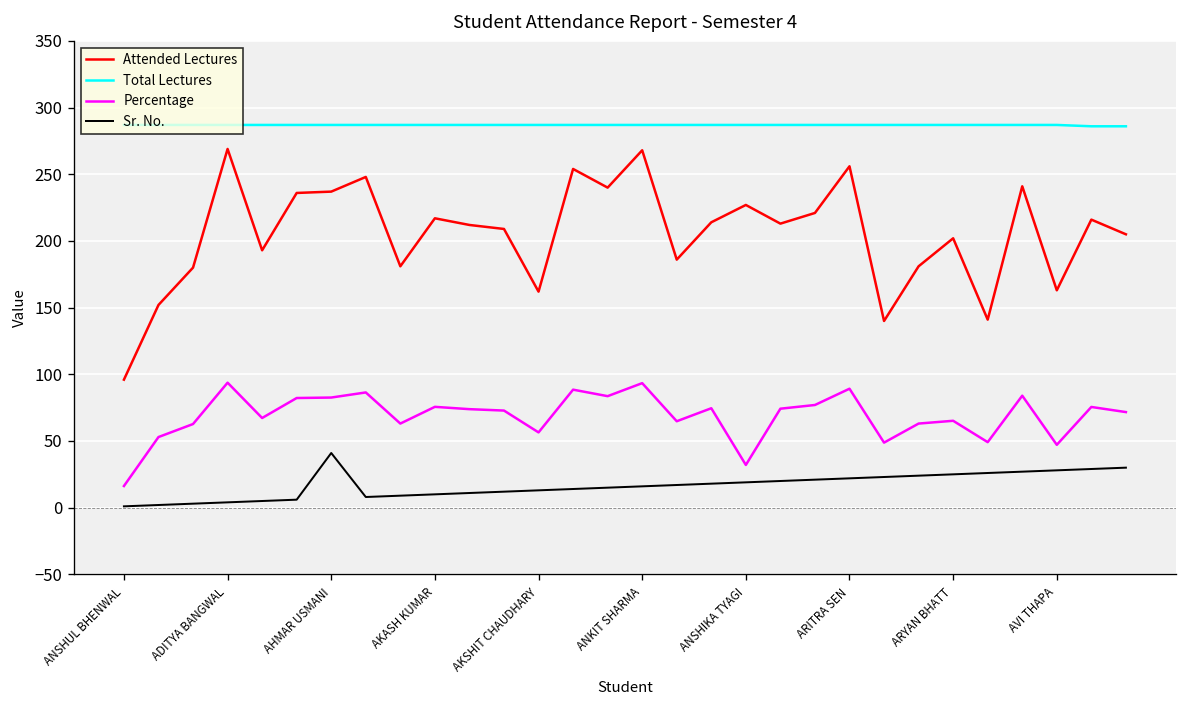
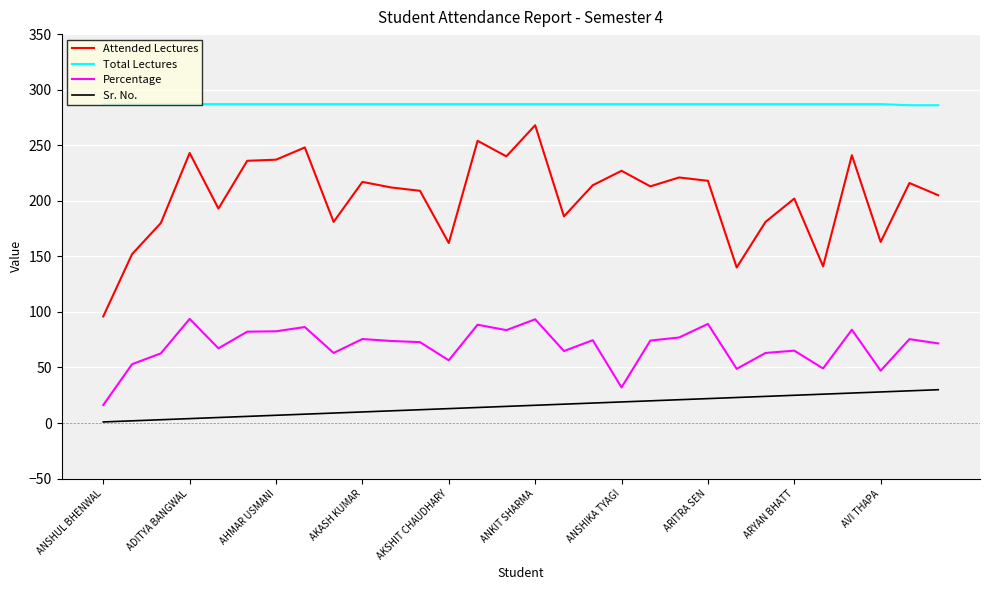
Attended Lectures, ADITYA BANGWAL: 269 -> 243
Sr. No., AHMAR USMANI: 41 -> 7
Attended Lectures, ARITRA SEN: 256 -> 218
